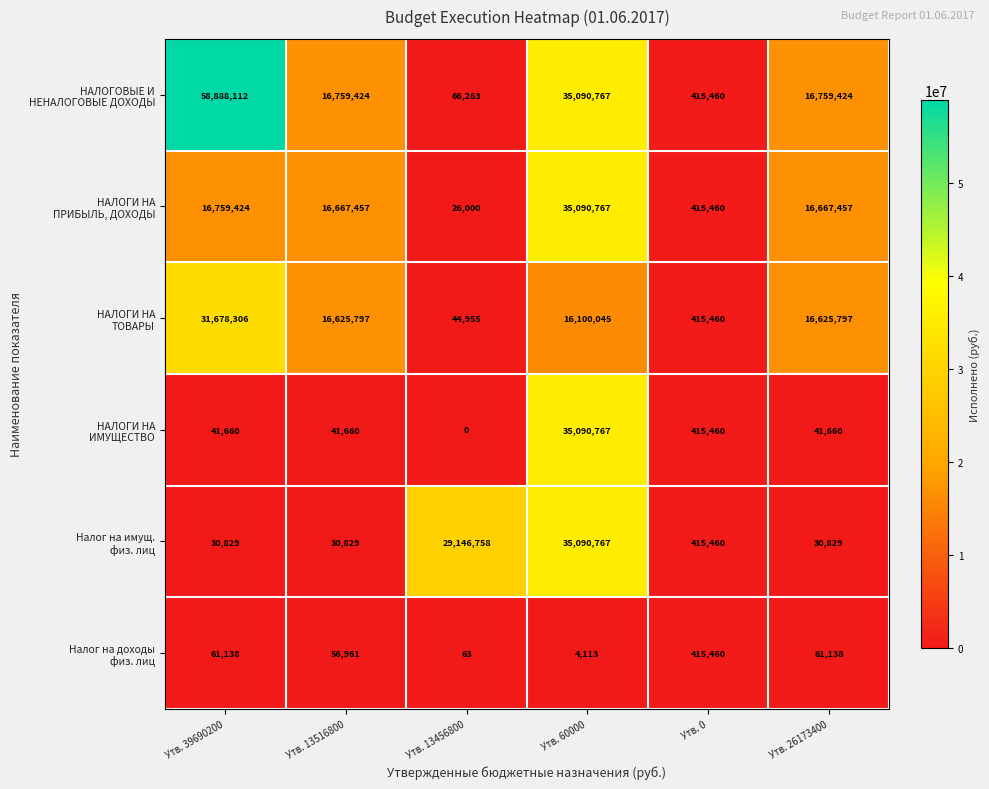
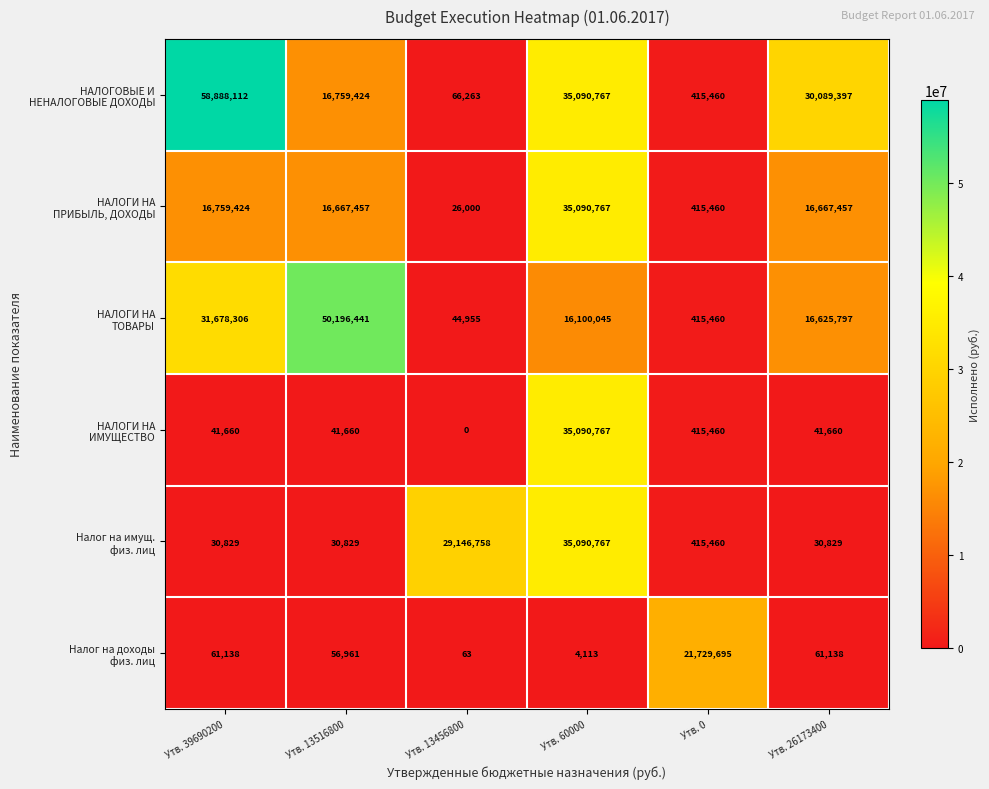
НАЛОГОВЫЕ И НЕНАЛОГОВЫЕ ДОХОДЫ, Утв. 26173400: 16,759,424 -> 30,089,397
НАЛОГИ НА ТОВАРЫ, Утв. 13516800: 16,625,797 -> 50,196,441
Налог на доходы физ. лиц, Утв. 0: 415,460 -> 21,729,695
